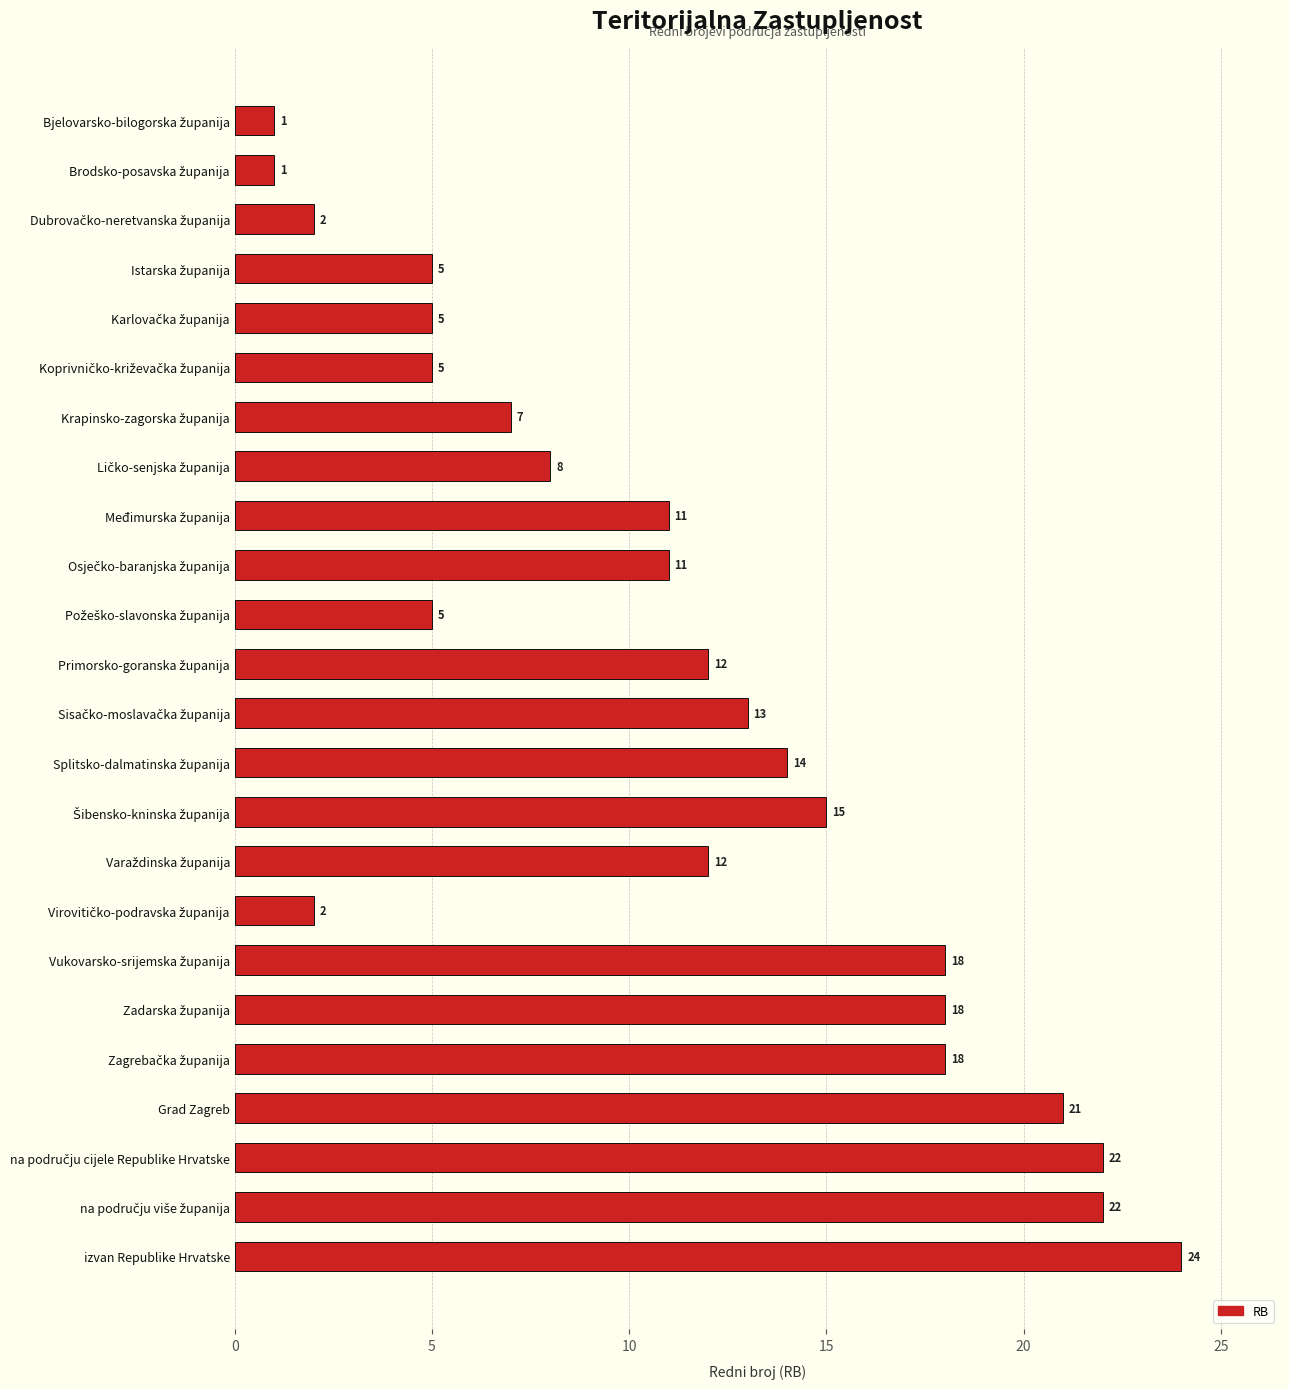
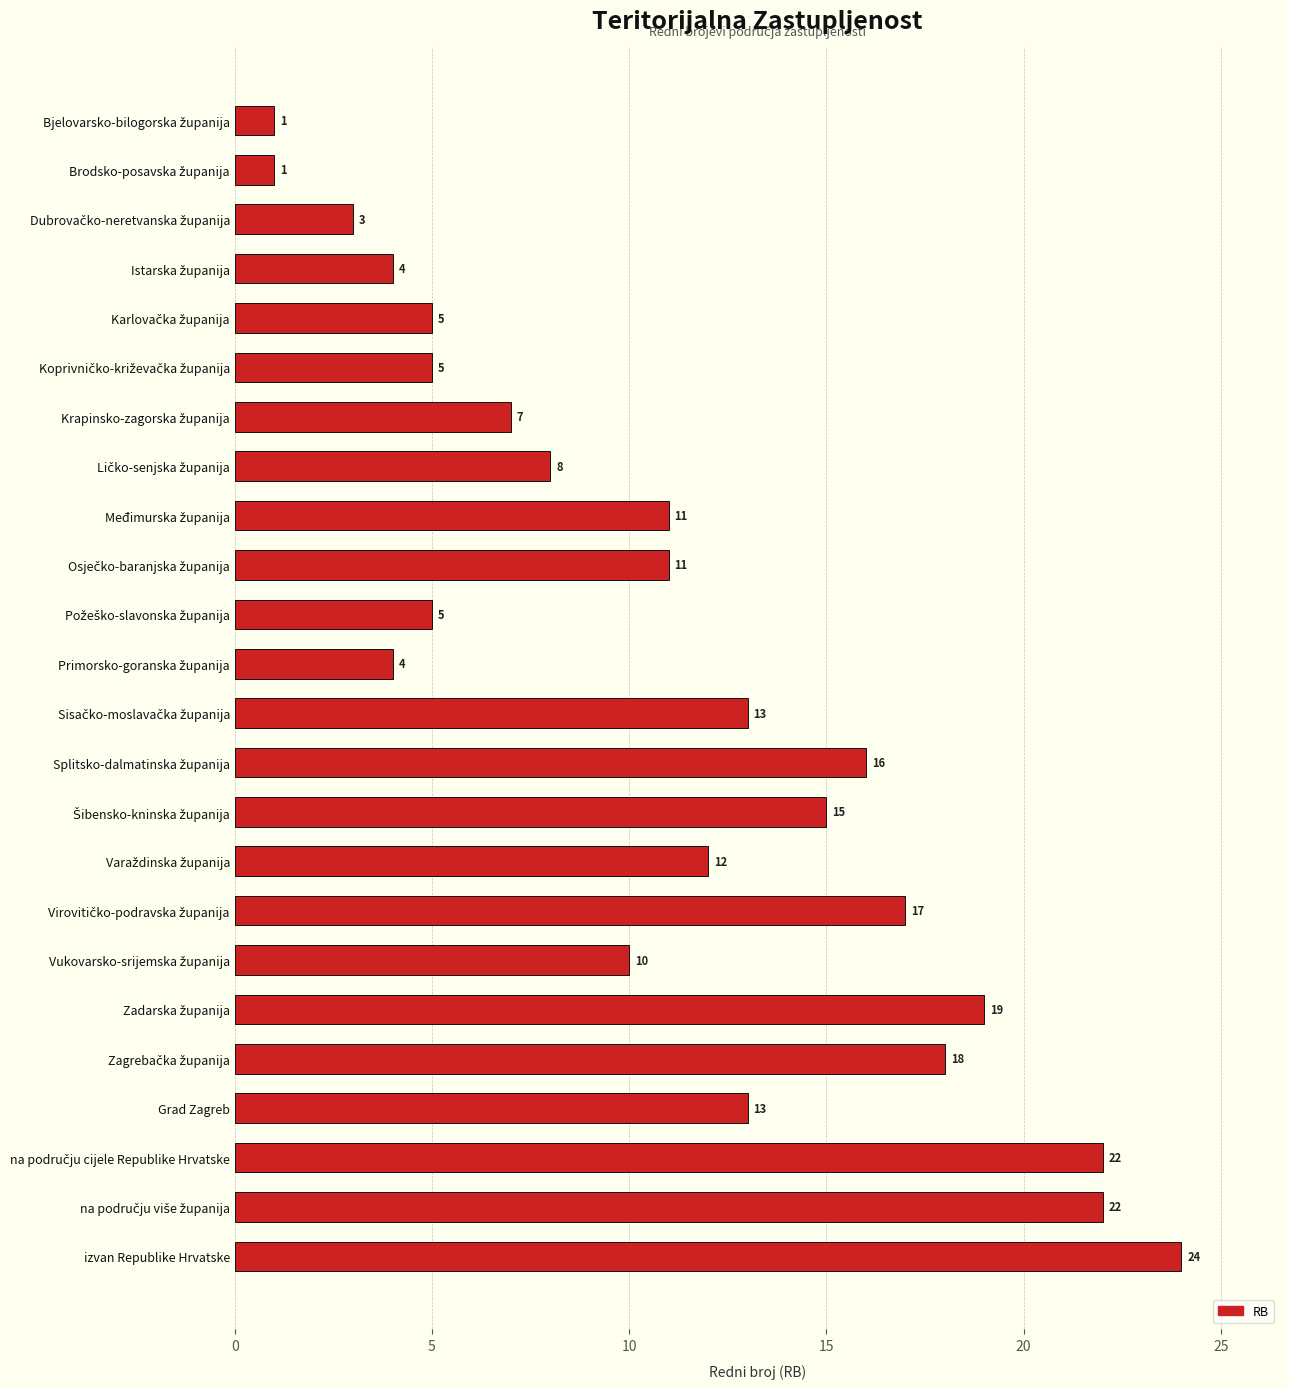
Dubrovačko-neretvanska županija: 2 -> 3
Istarska županija: 5 -> 4
Primorsko-goranska županija: 12 -> 4
Splitsko-dalmatinska županija: 14 -> 16
Virovitičko-podravska županija: 2 -> 17
Vukovarsko-srijemska županija: 18 -> 10
Zadarska županija: 18 -> 19
Grad Zagreb: 21 -> 13
